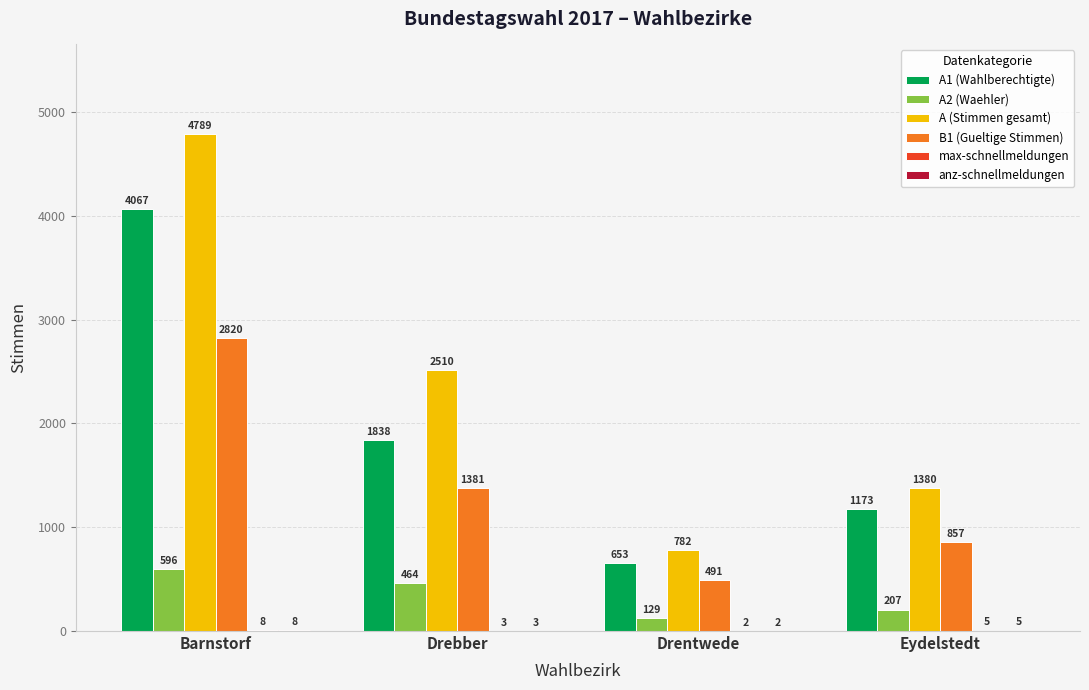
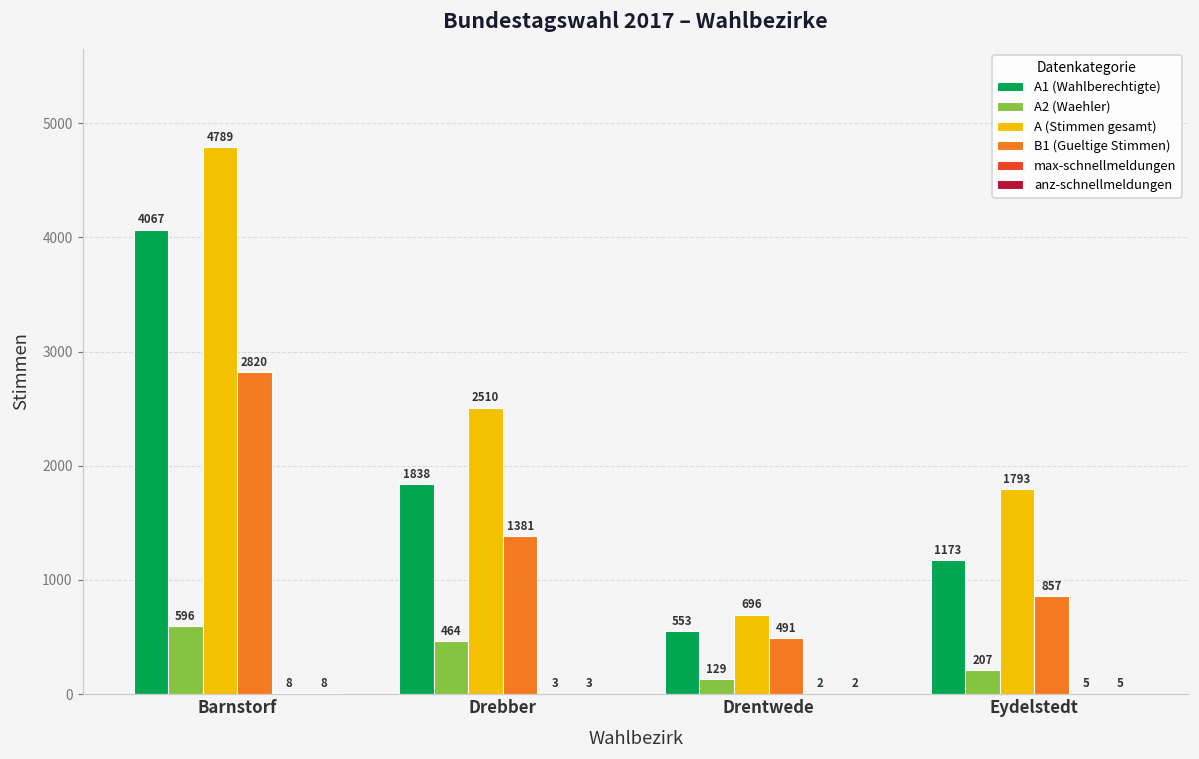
A1 (Wahlberechtigte), Drentwede: 653 -> 553
A (Stimmen gesamt), Drentwede: 782 -> 696
A (Stimmen gesamt), Eydelstedt: 1380 -> 1793
